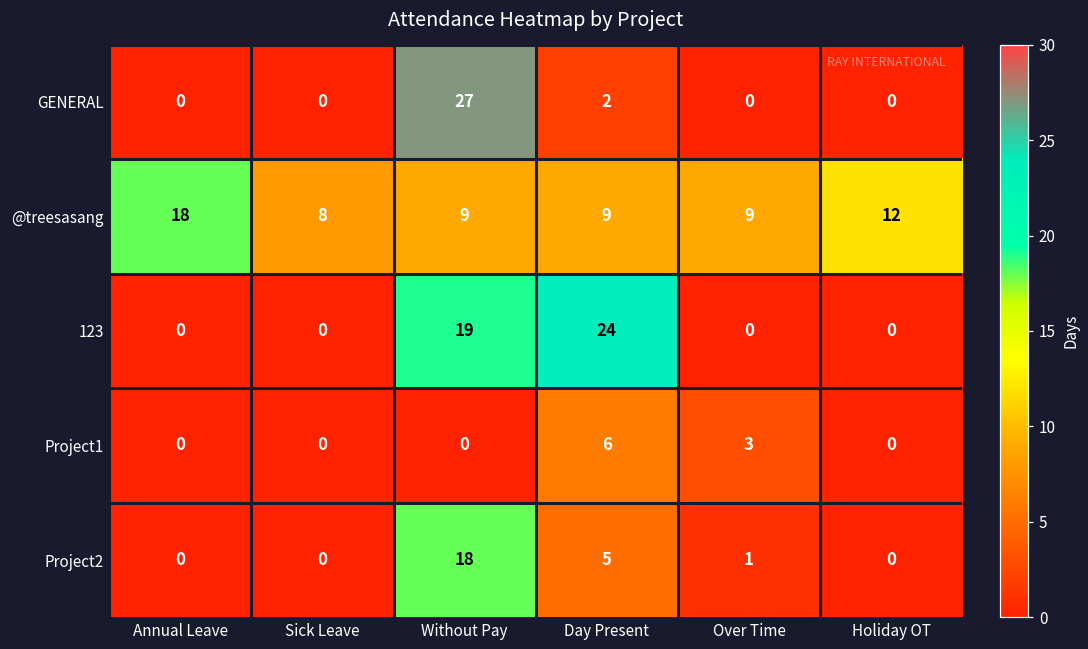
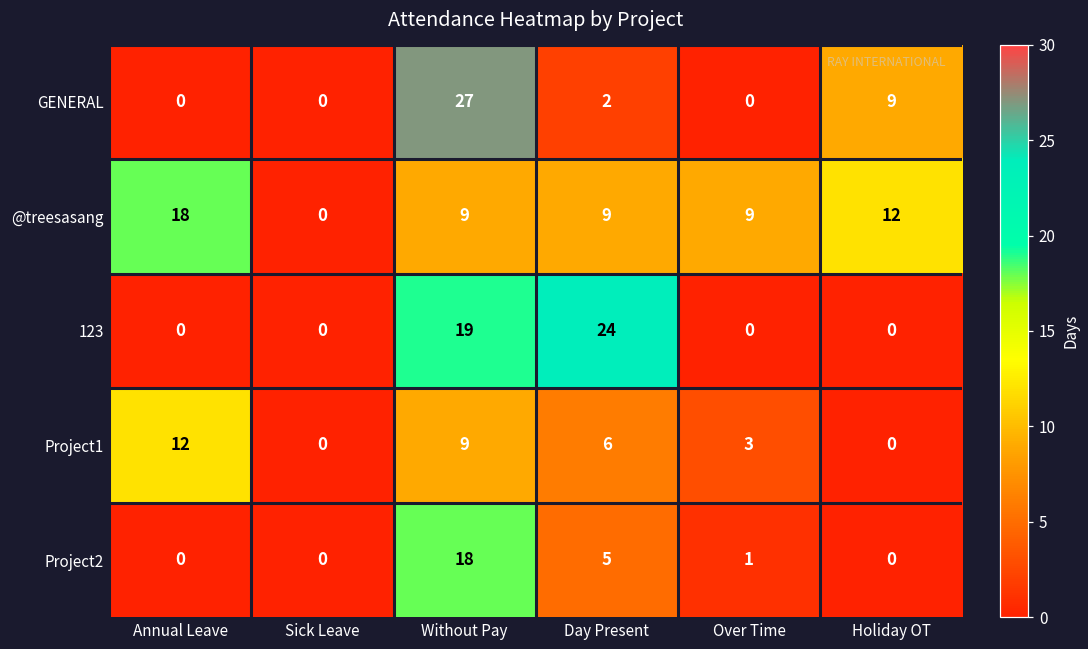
GENERAL, Holiday OT: 0 -> 9
@treesasang, Sick Leave: 8 -> 0
Project1, Annual Leave: 0 -> 12
Project1, Without Pay: 0 -> 9
